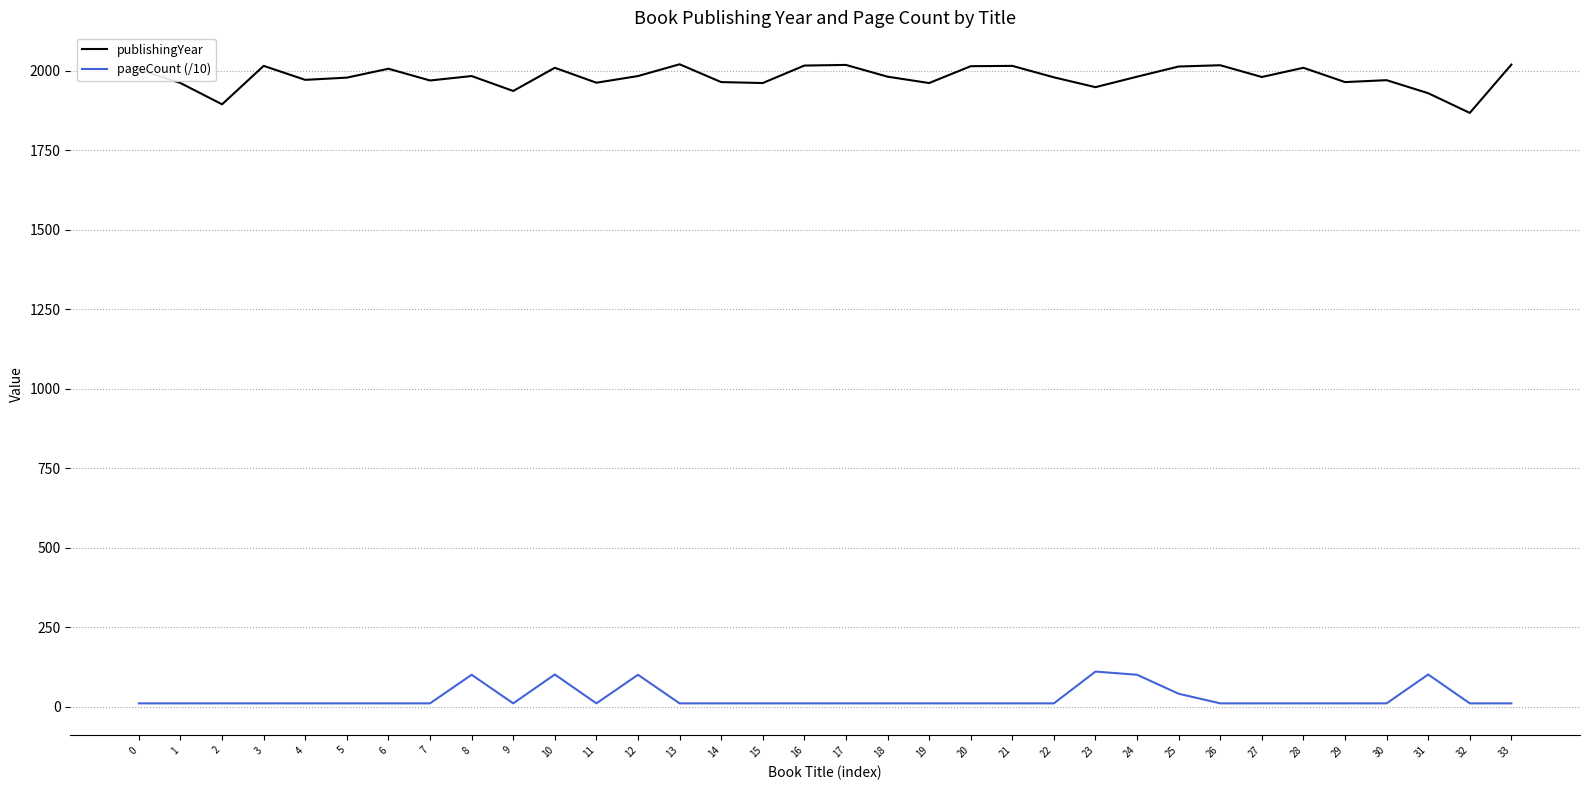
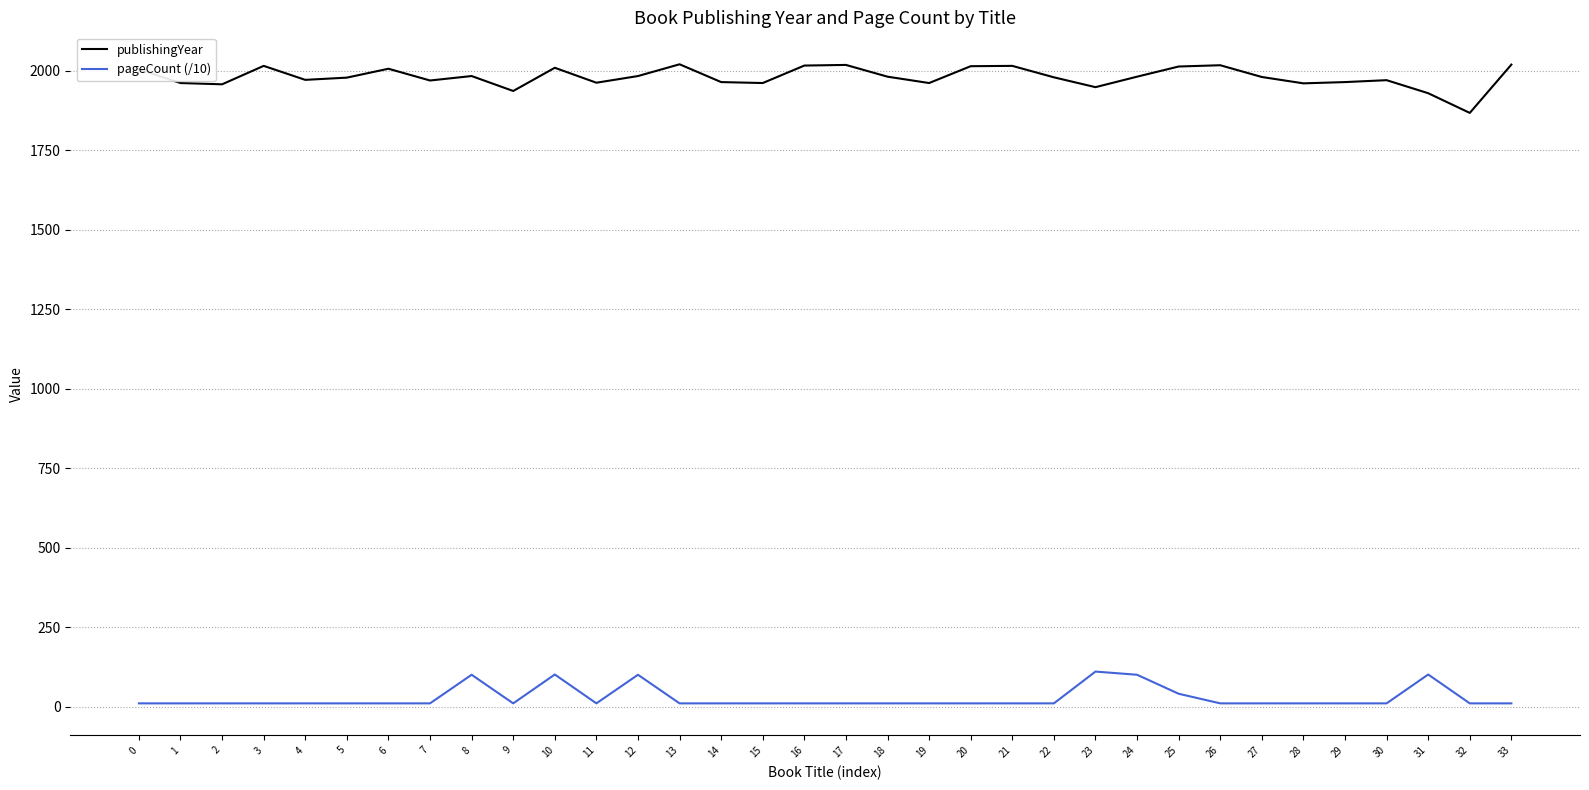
publishingYear, 2: 1900 -> 1960
publishingYear, 28: 2010 -> 1960
